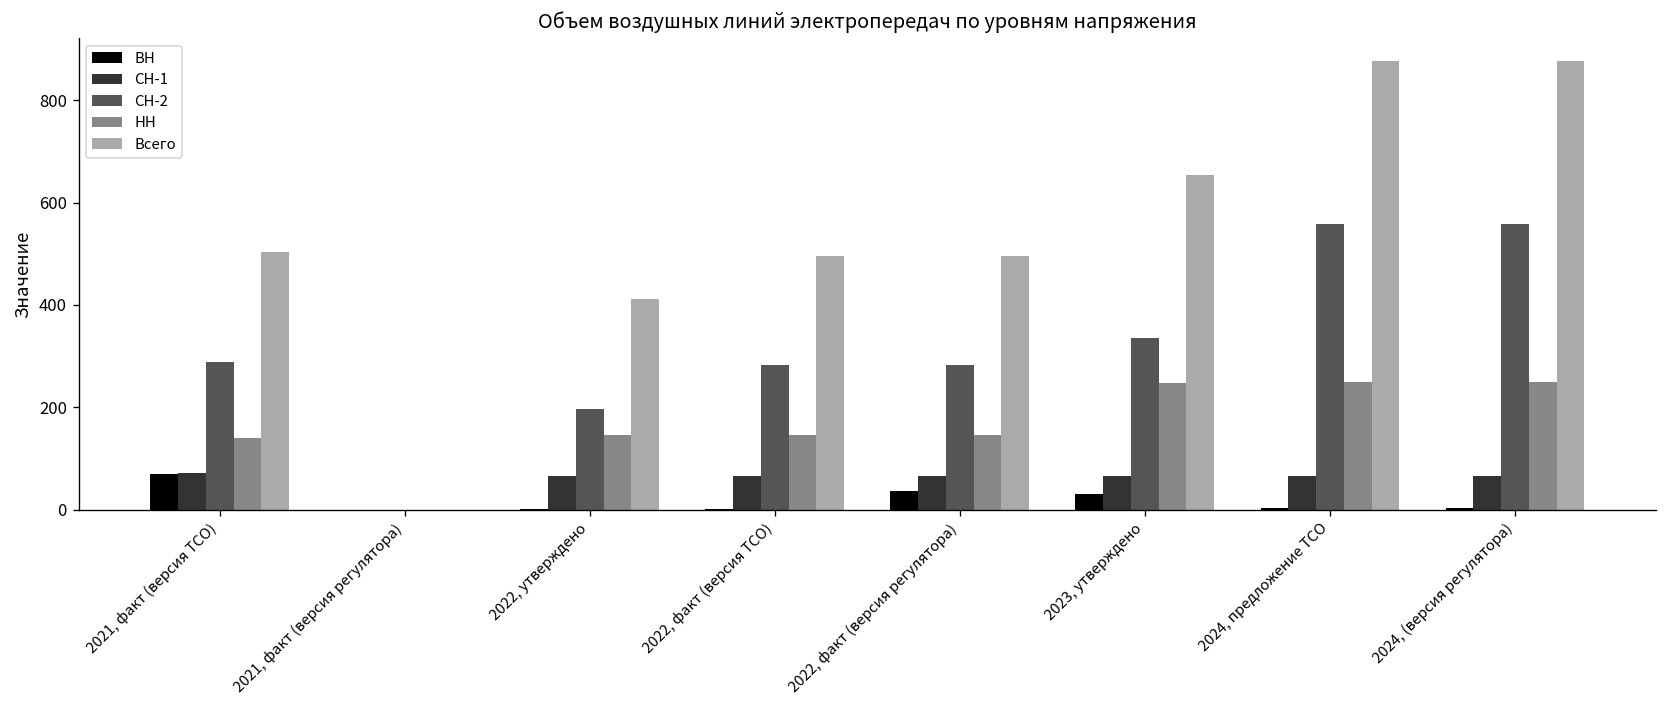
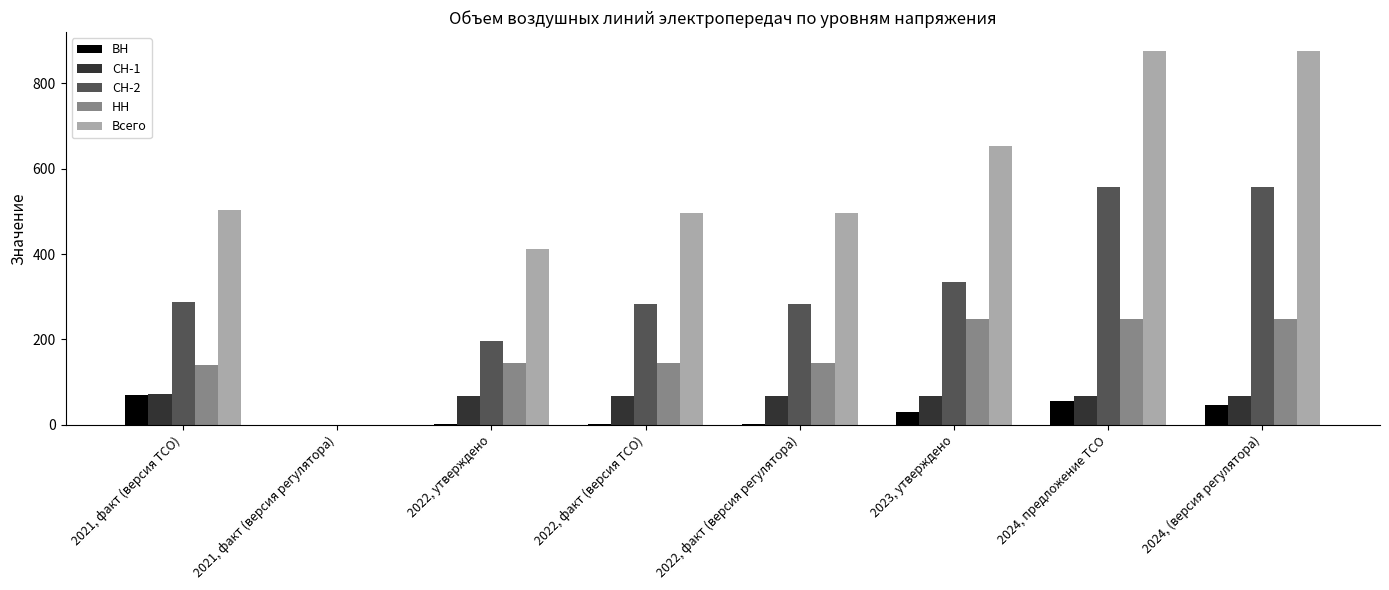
ВН, 2022, факт (версия регулятора): 40 -> 0
ВН, 2024, предложение ТСО: 0 -> 50
ВН, 2024, (версия регулятора): 0 -> 50
